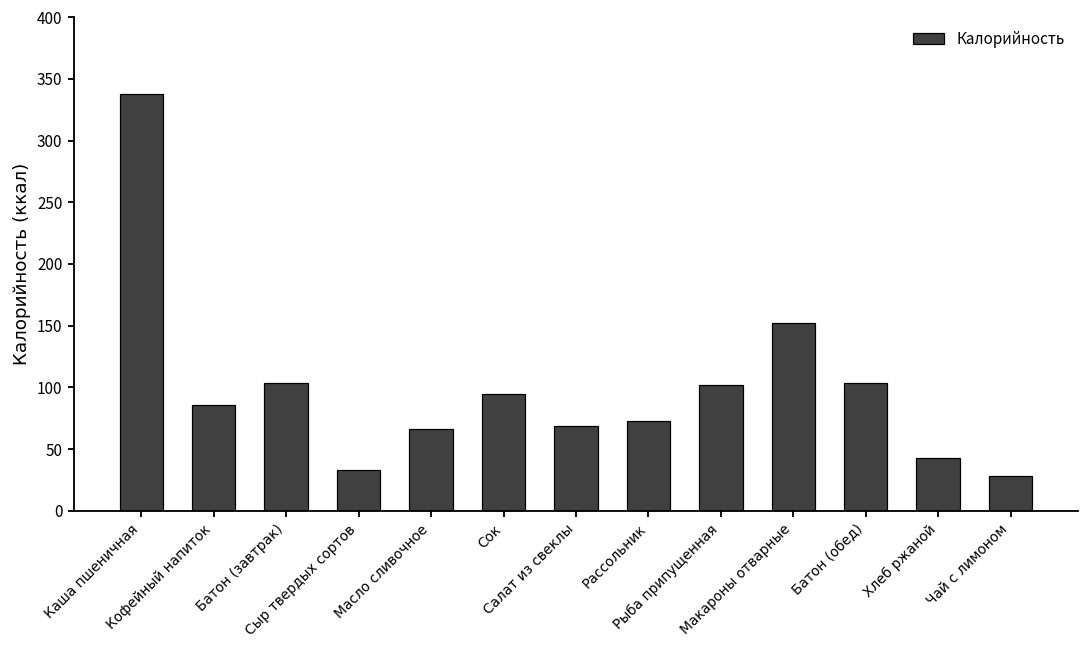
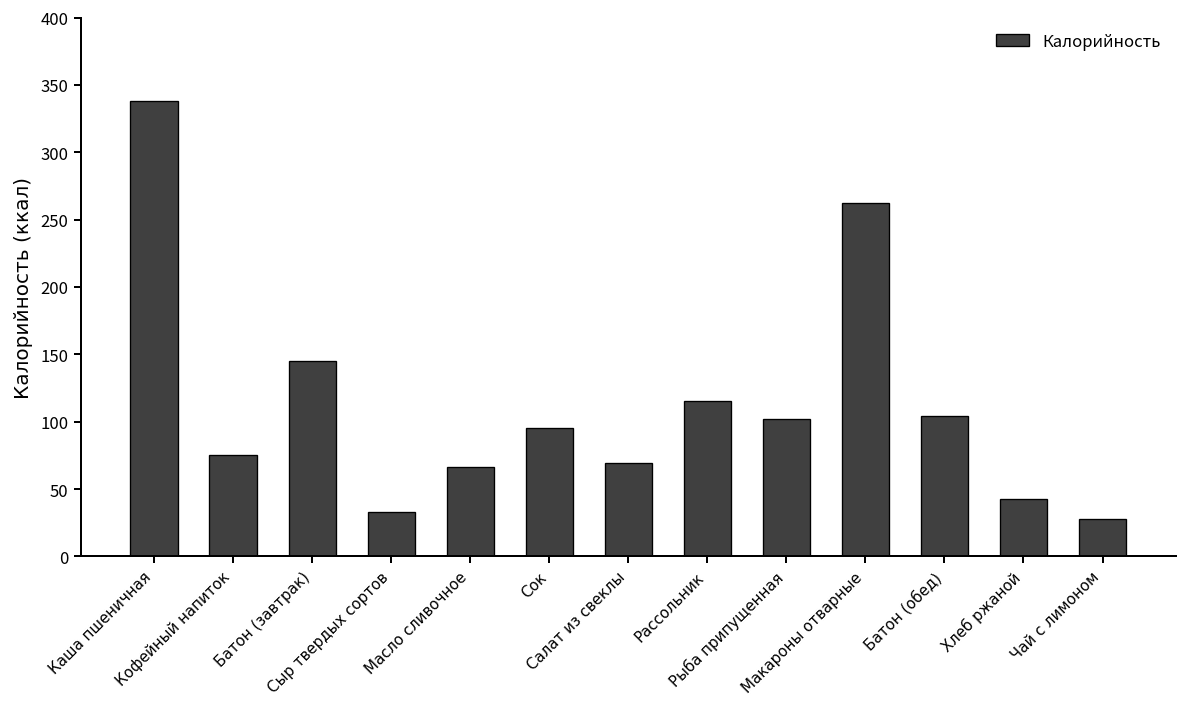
Кофейный напиток: 86 -> 75
Батон (завтрак): 104 -> 145
Рассольник: 73 -> 115
Макароны отварные: 152 -> 262
